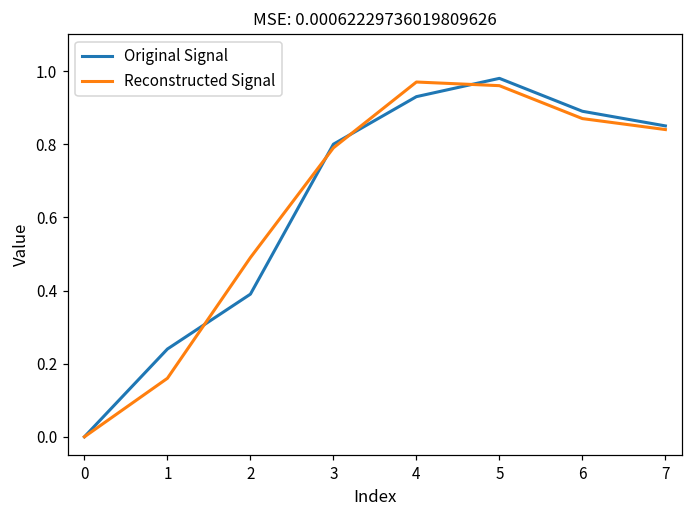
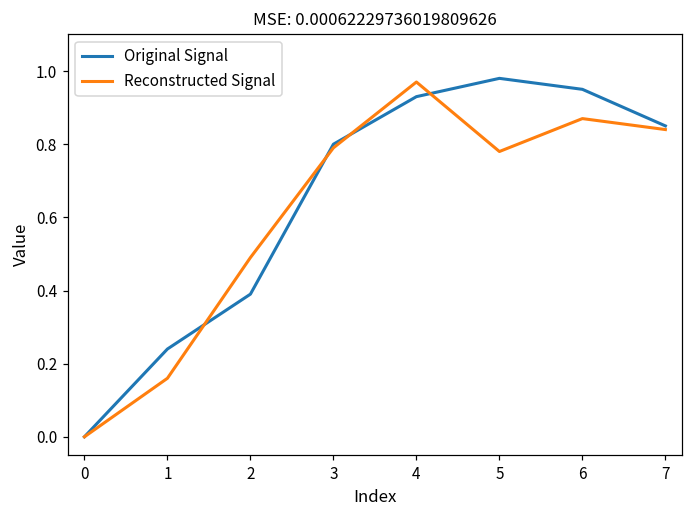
Reconstructed Signal, 5: 0.96 -> 0.78
Original Signal, 6: 0.89 -> 0.95
